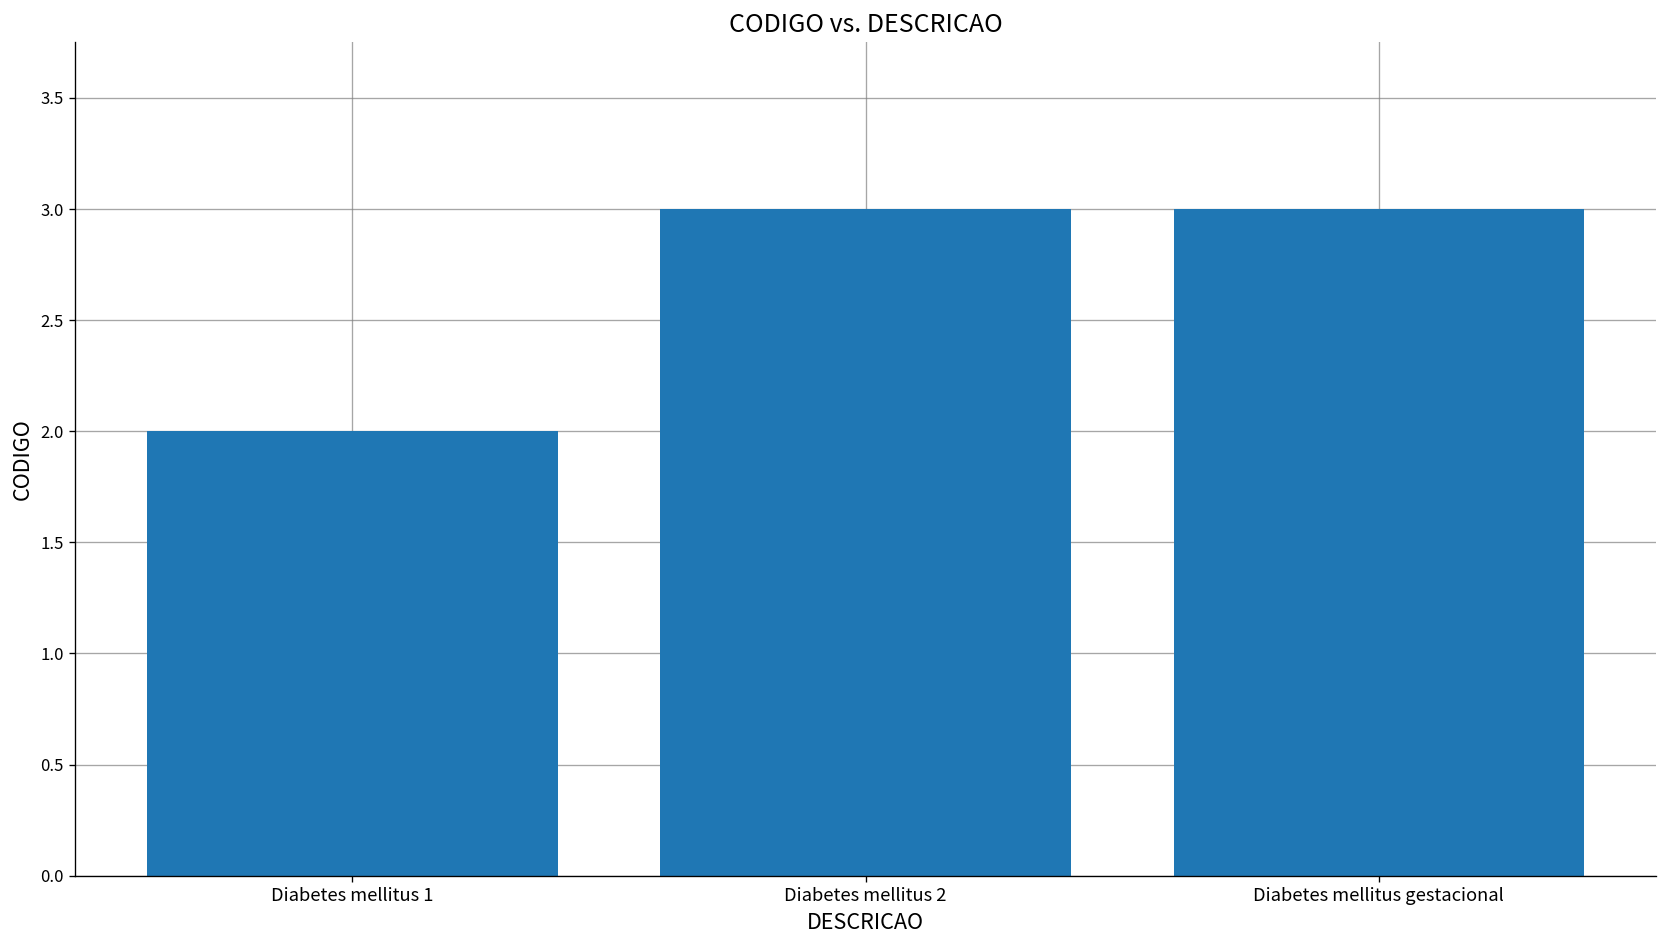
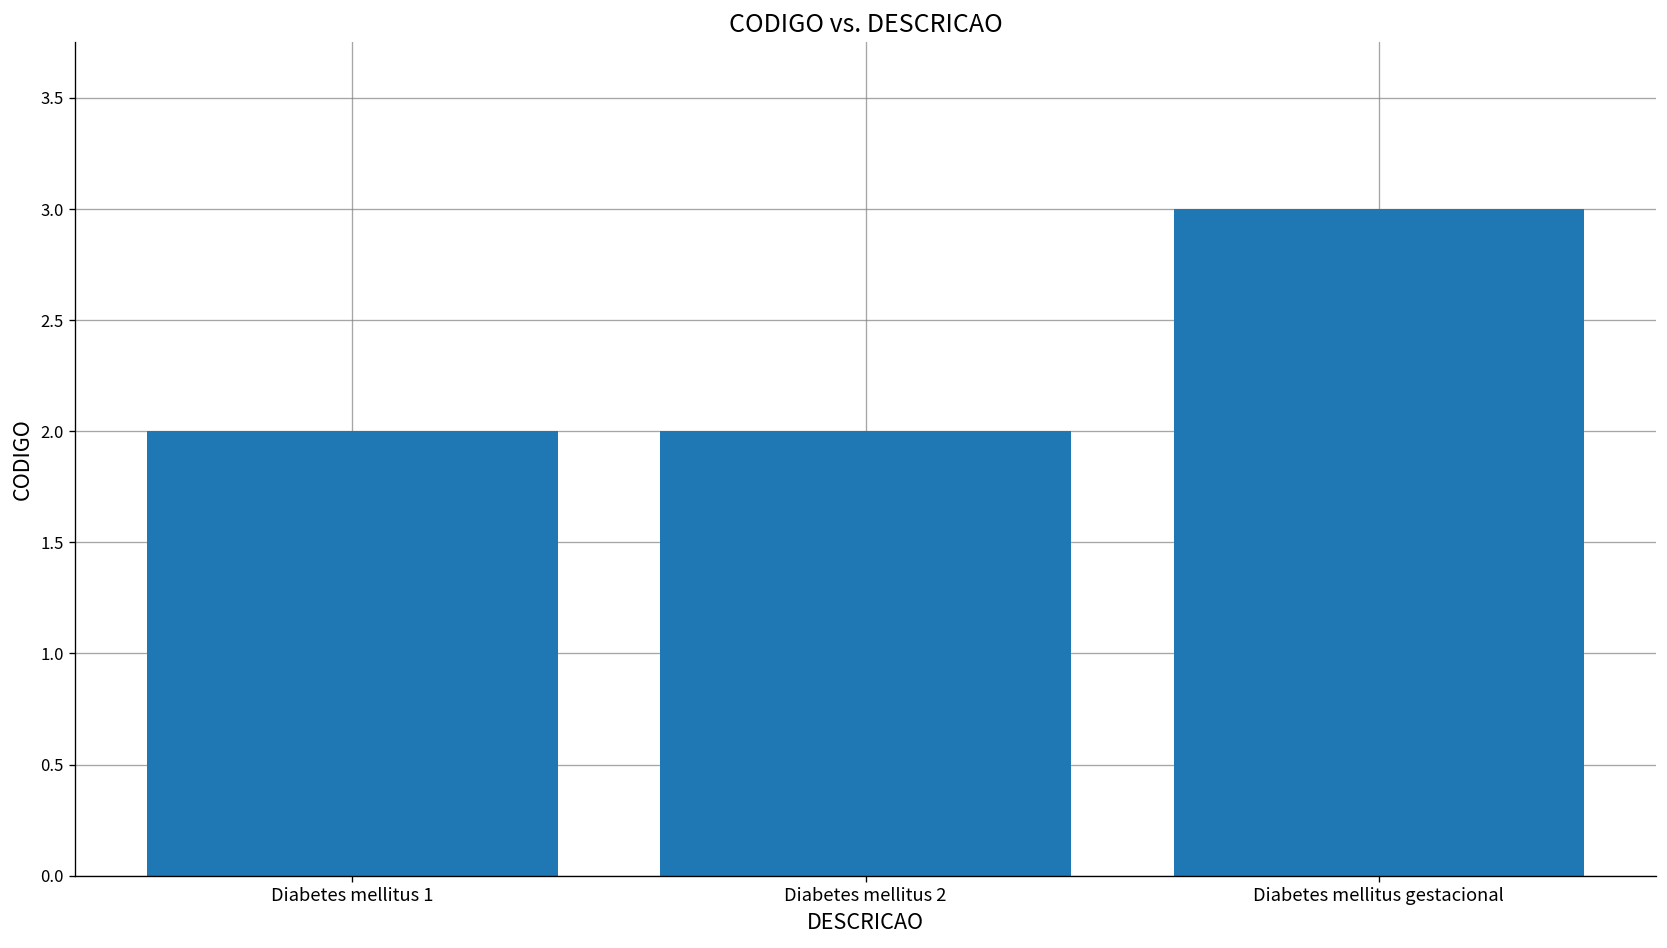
Diabetes mellitus 2: 3 -> 2
